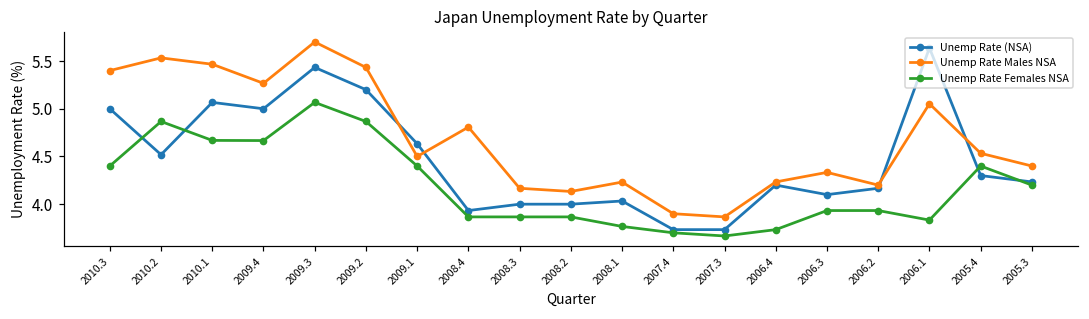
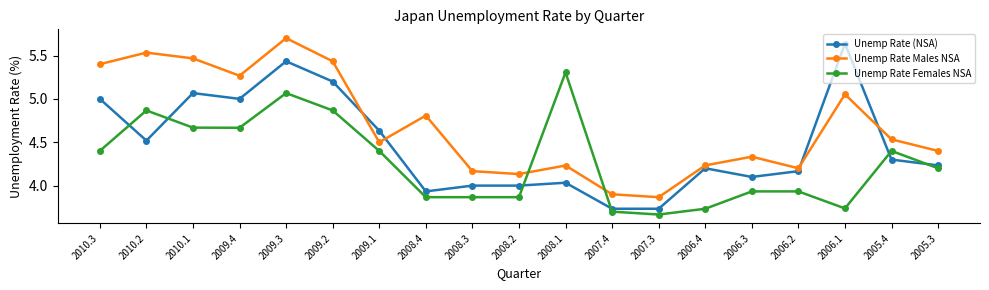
Unemp Rate Females NSA, 2008.1: 3.8 -> 5.3
Unemp Rate Females NSA, 2006.1: 3.8 -> 3.7
